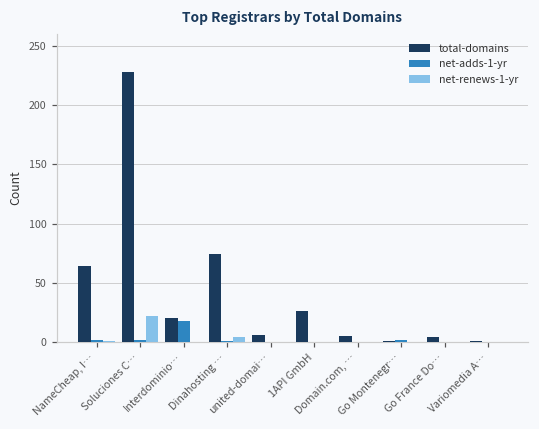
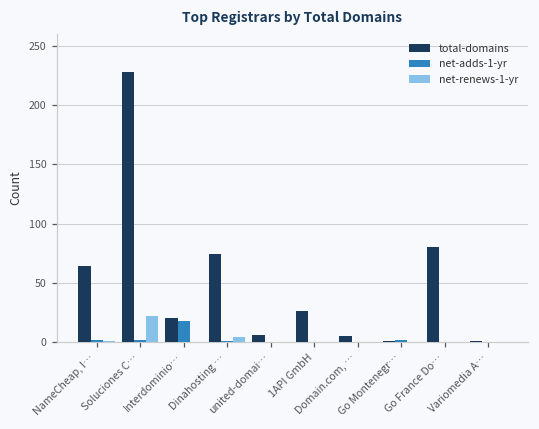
total-domains, Go France Do…: 4 -> 80
